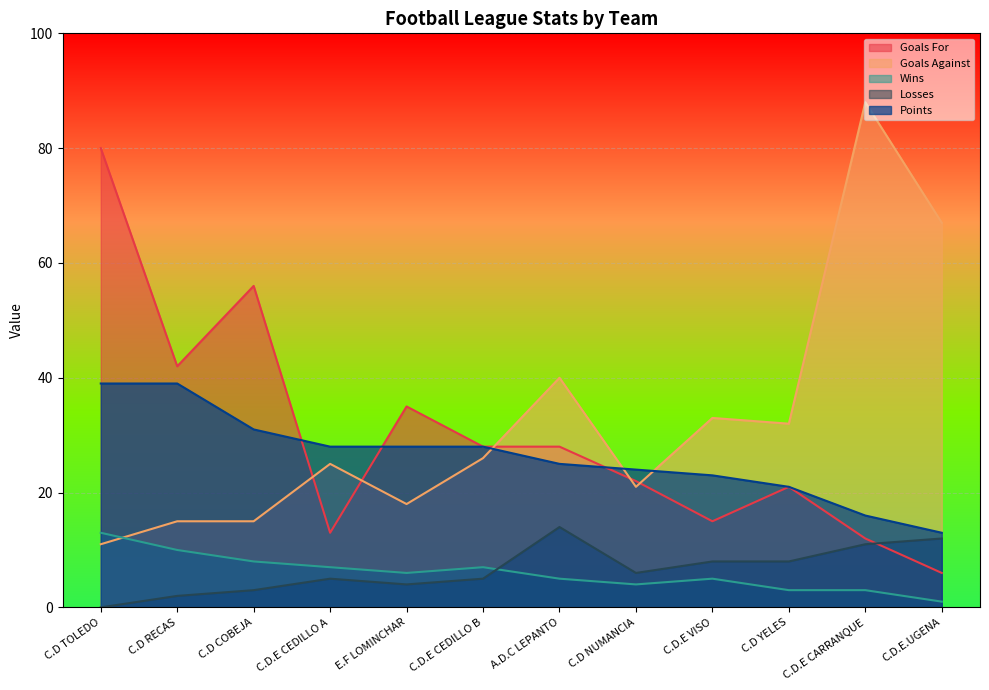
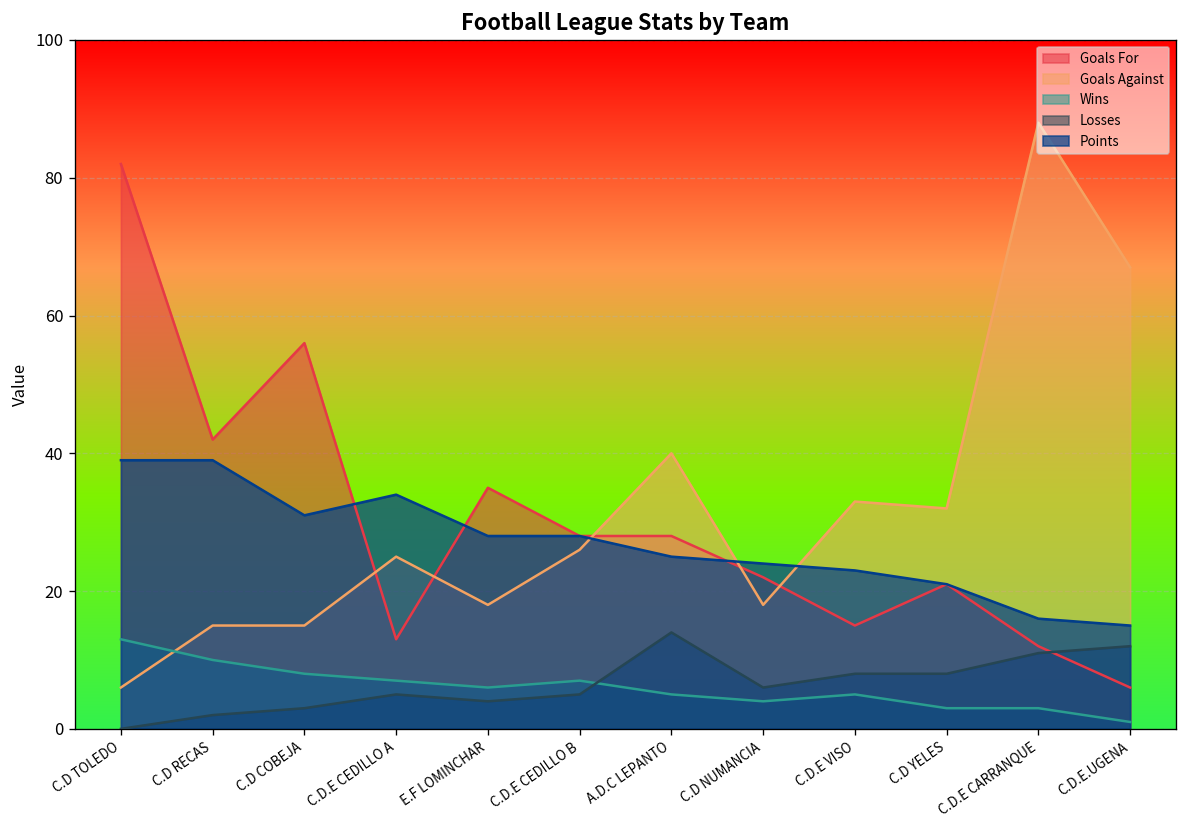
Goals For, C.D TOLEDO: 80 -> 82
Goals Against, C.D TOLEDO: 11 -> 6
Points, C.D.E CEDILLO A: 28 -> 34
Goals Against, C.D NUMANCIA: 21 -> 18
Points, C.D.E.UGENA: 13 -> 15
